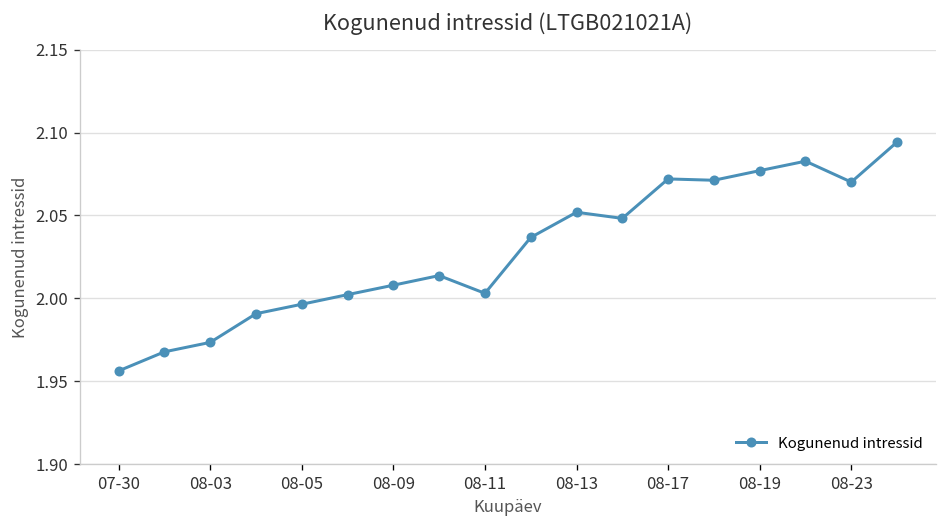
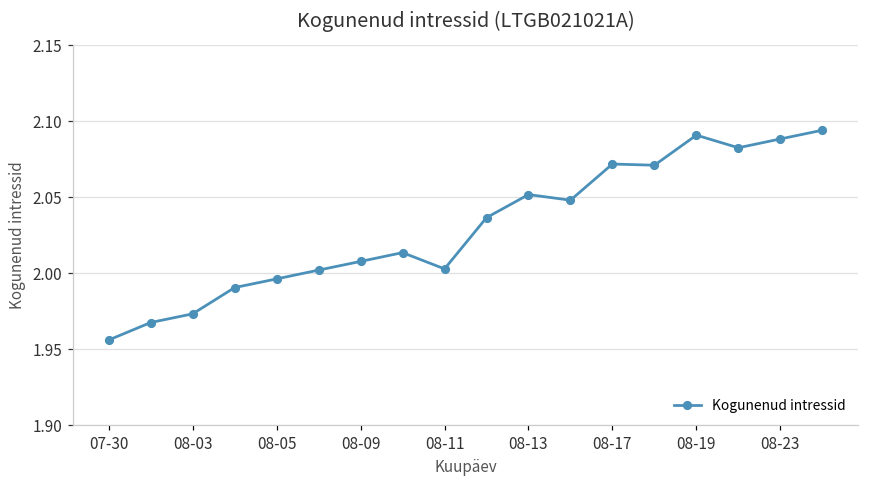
08-19: 2.077 -> 2.091
08-23: 2.070 -> 2.089
